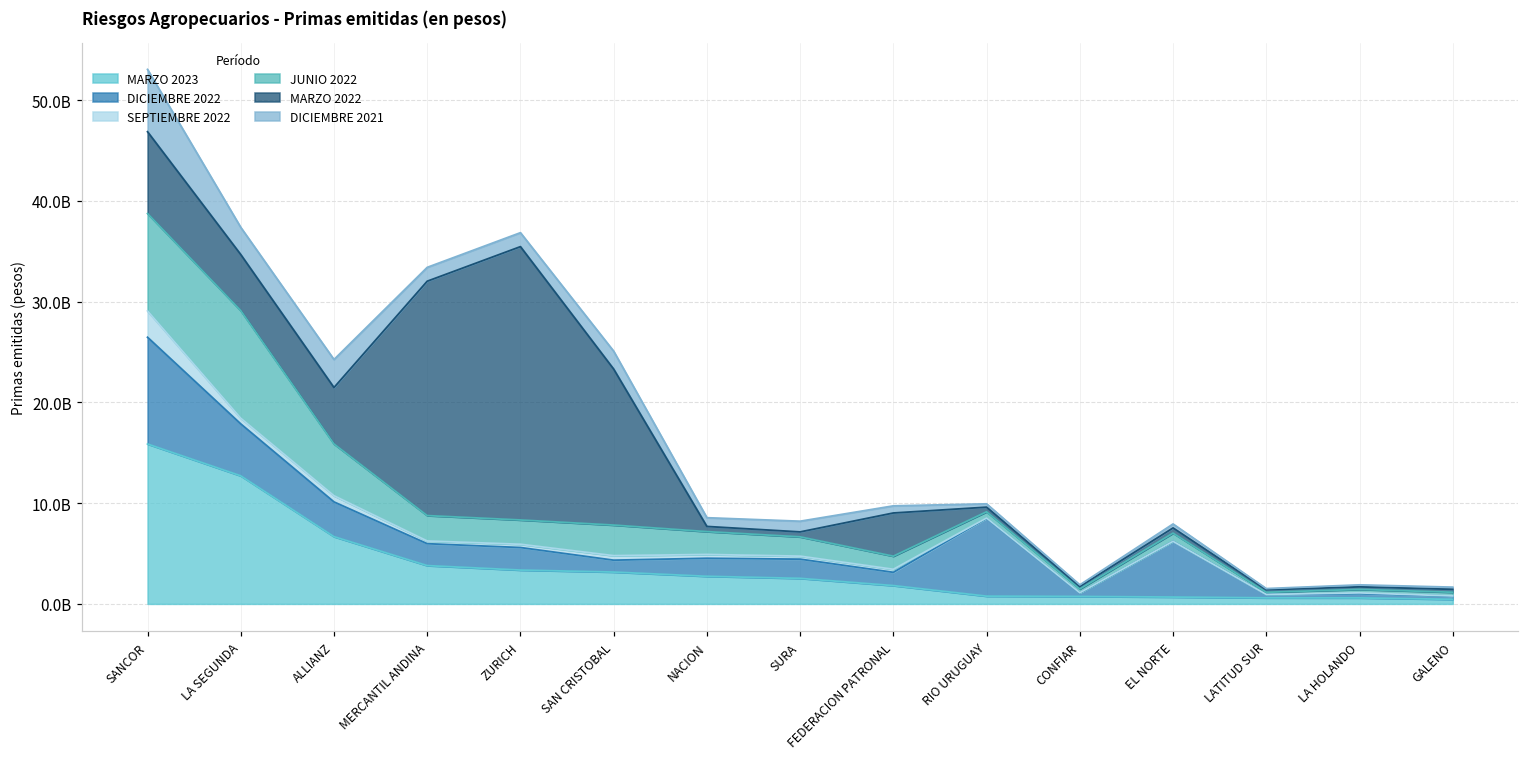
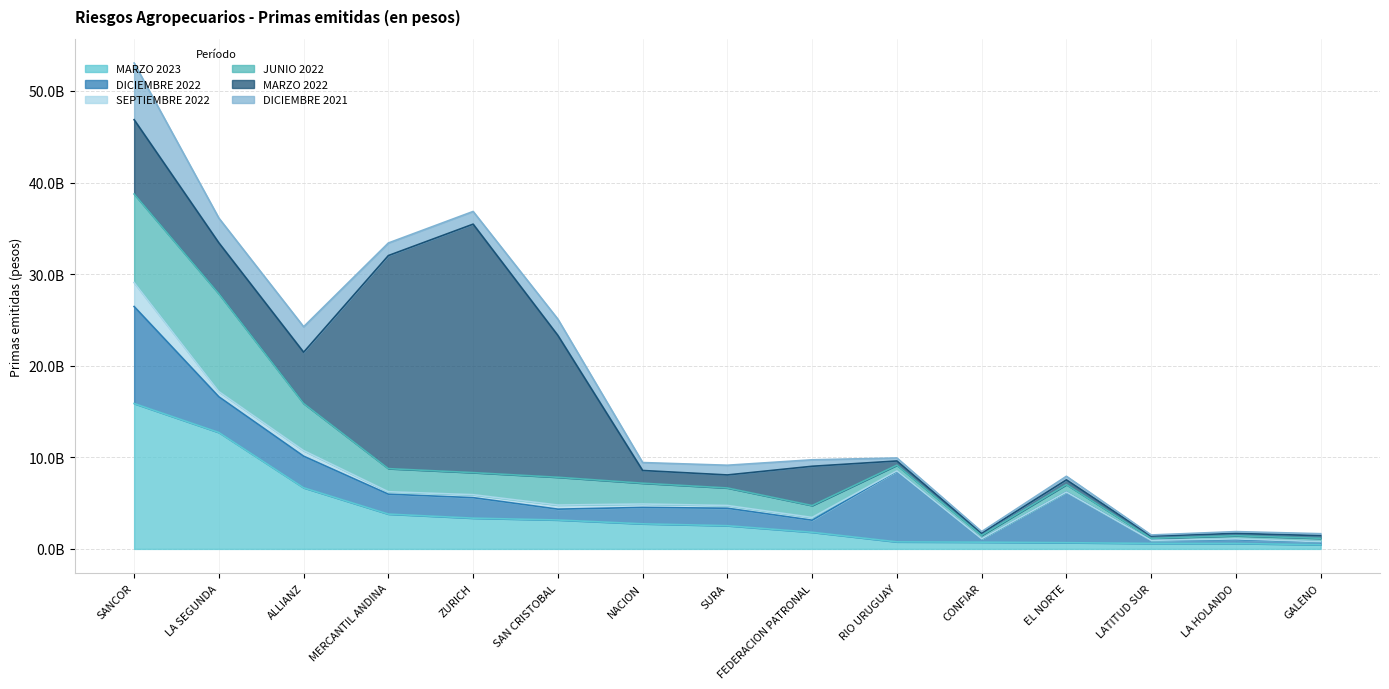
DICIEMBRE 2022, LA SEGUNDA: 5000000000 -> 4000000000
MARZO 2022, NACION: 500000000 -> 1400000000
MARZO 2022, SURA: 0 -> 1000000000
